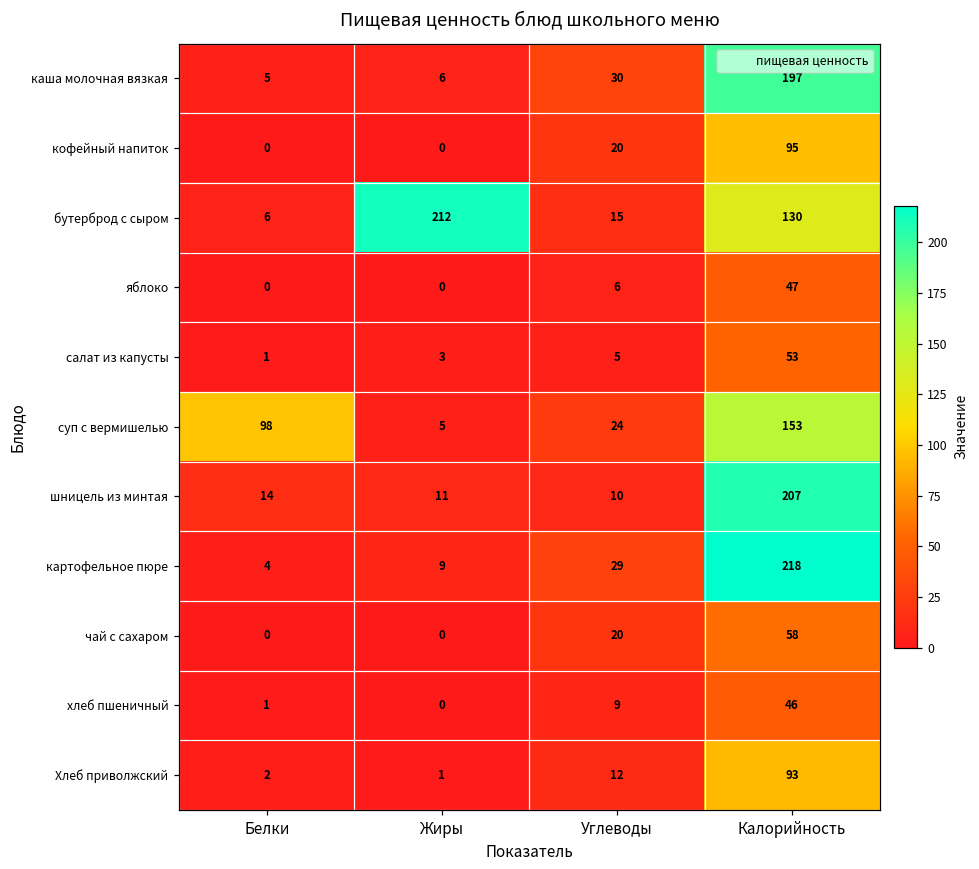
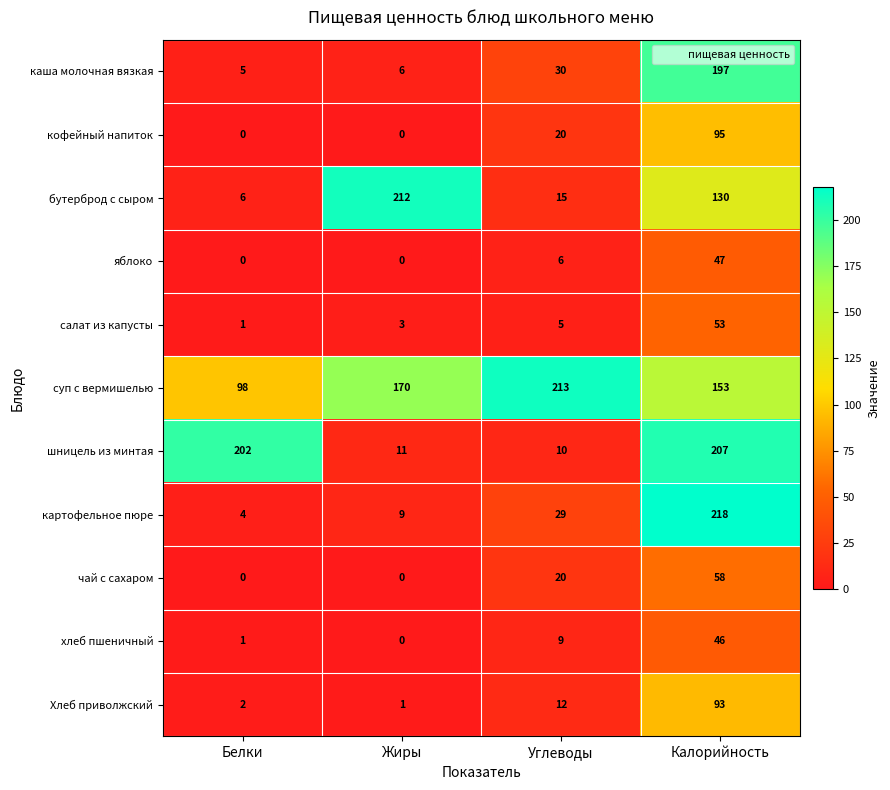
суп с вермишелью, Жиры: 5 -> 170
суп с вермишелью, Углеводы: 24 -> 213
шницель из минтая, Белки: 14 -> 202
